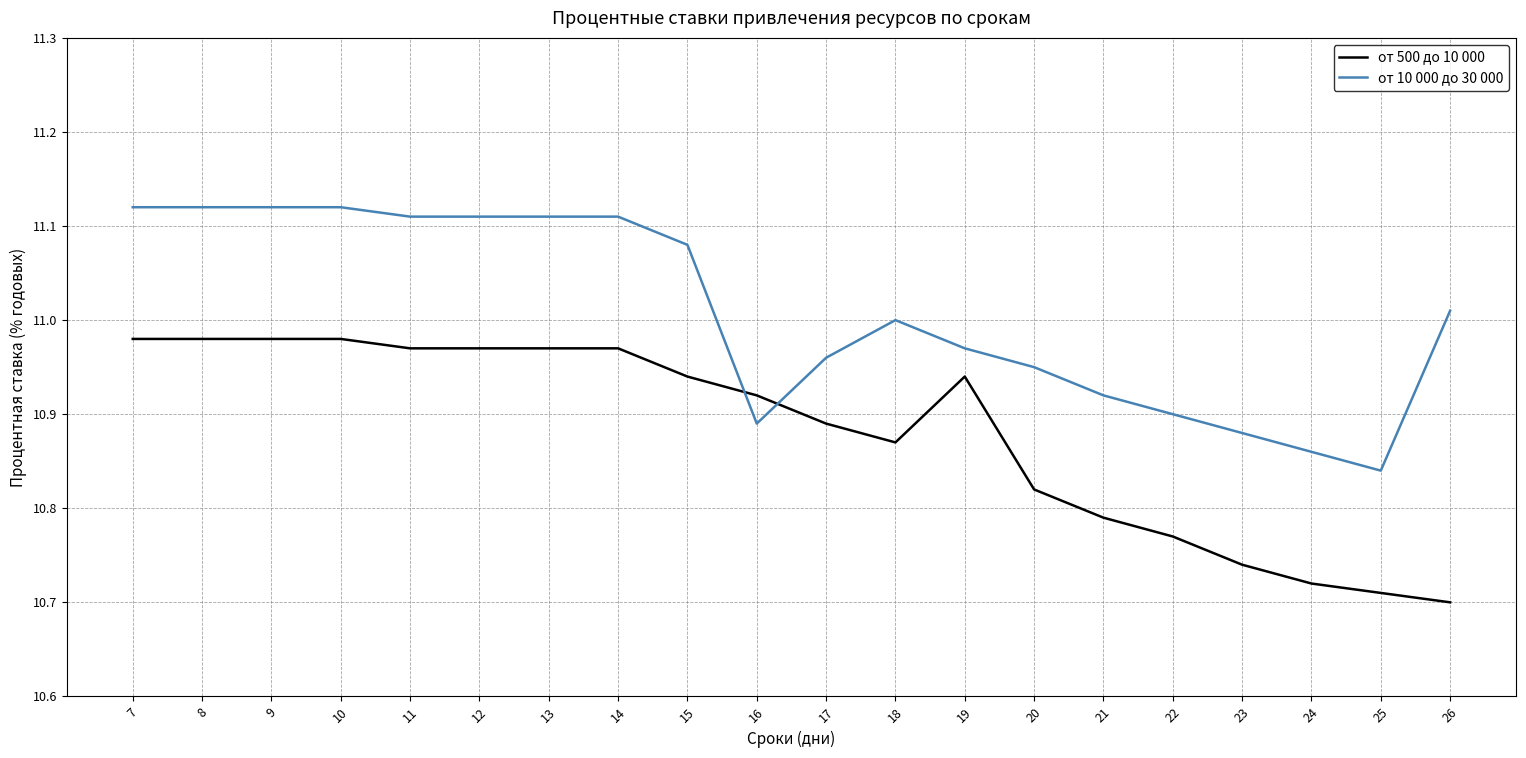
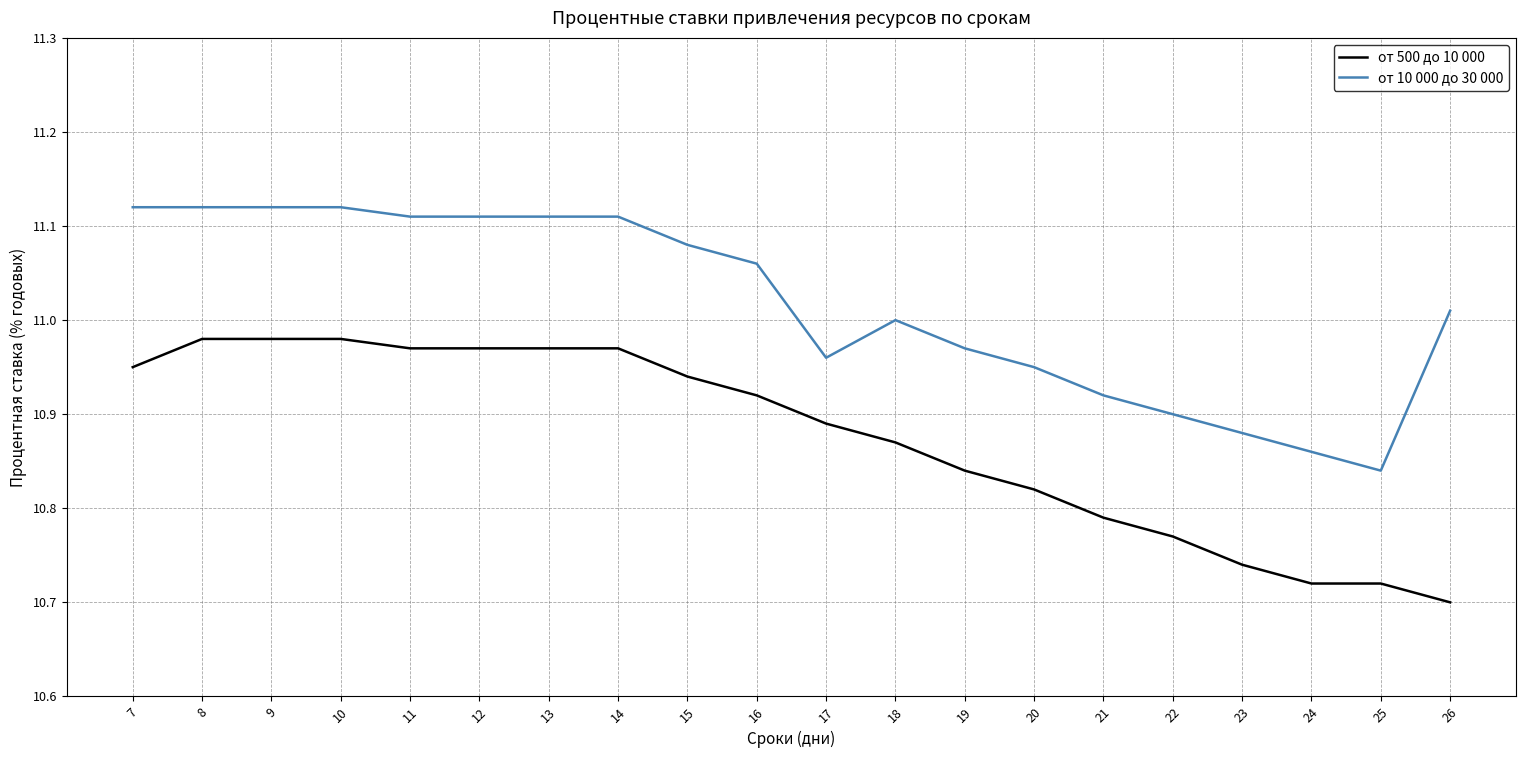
от 500 до 10 000, 7: 10.98 -> 10.95
от 10 000 до 30 000, 16: 10.89 -> 11.06
от 500 до 10 000, 19: 10.94 -> 10.84
от 500 до 10 000, 25: 10.71 -> 10.72
